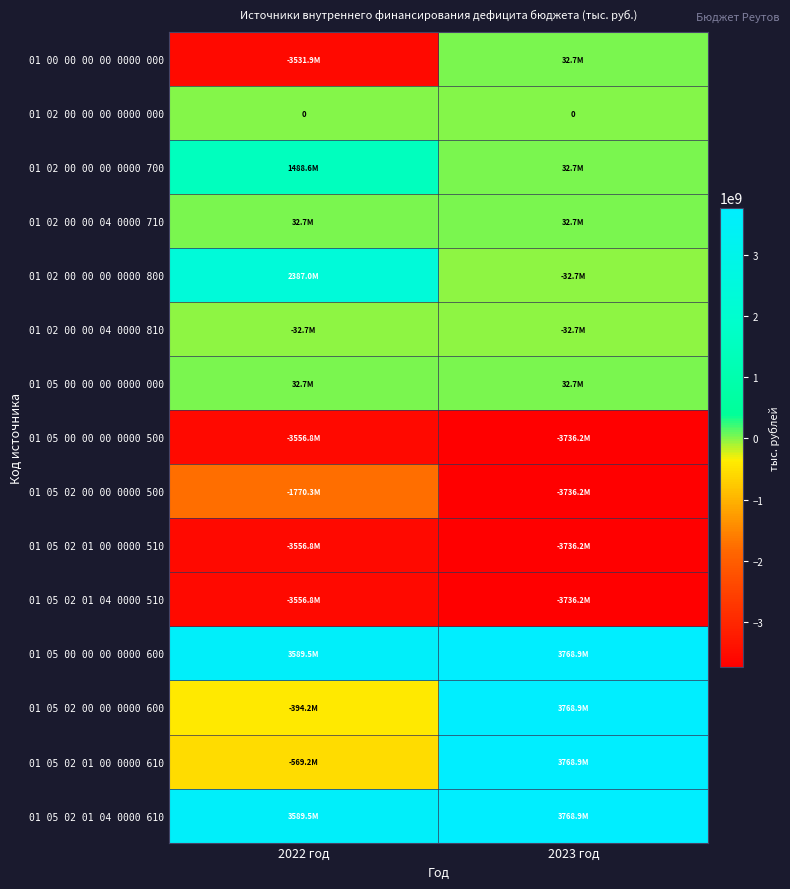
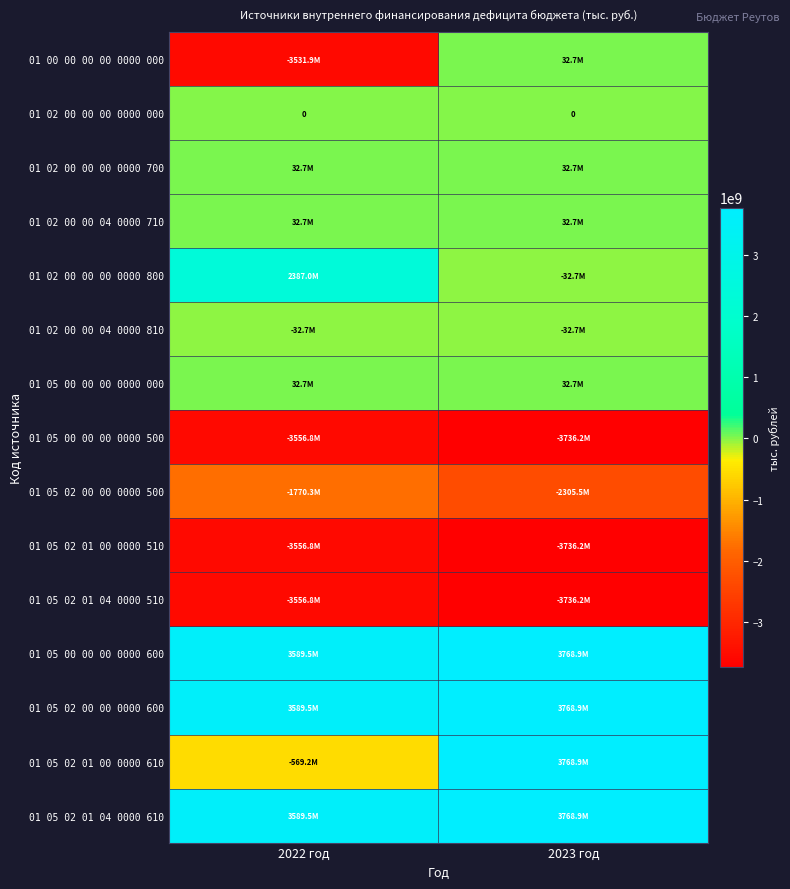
01 02 00 00 00 0000 700, 2022 год: 1488.6M -> 32.7M
01 05 02 00 00 0000 500, 2023 год: -3736.2M -> -2305.5M
01 05 02 00 00 0000 600, 2022 год: -394.2M -> 3589.5M
